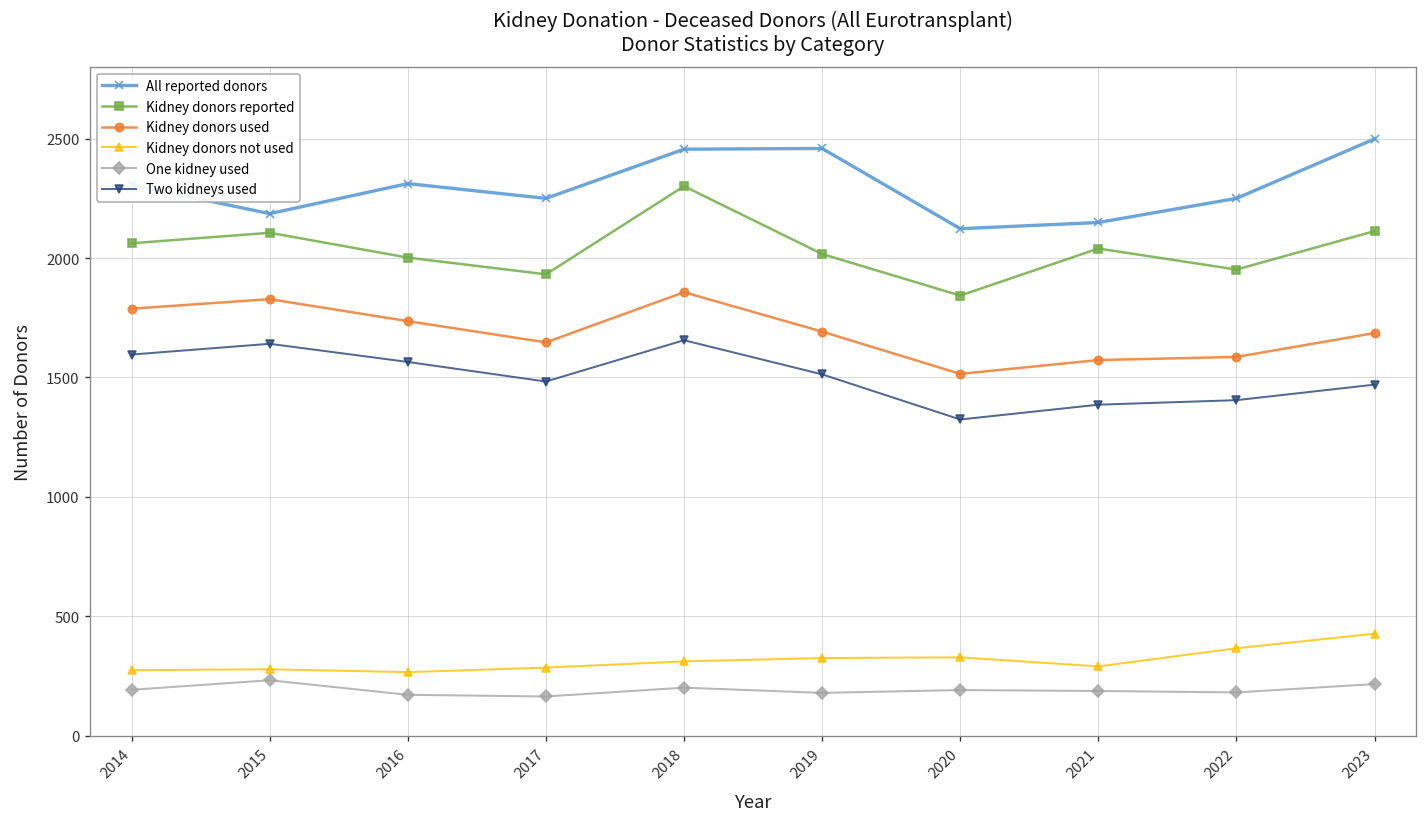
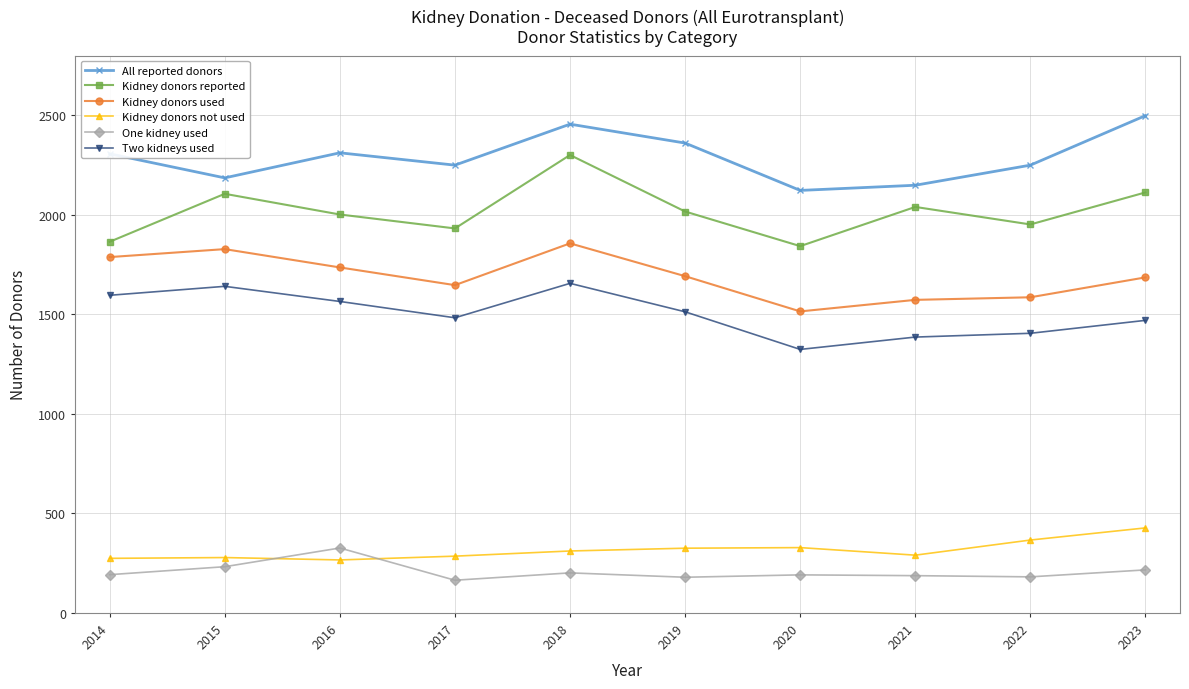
Kidney donors reported, 2014: 2060 -> 1870
One kidney used, 2016: 170 -> 330
All reported donors, 2019: 2460 -> 2360
